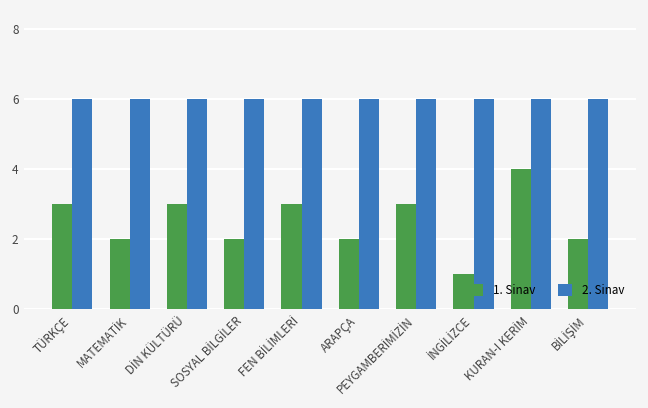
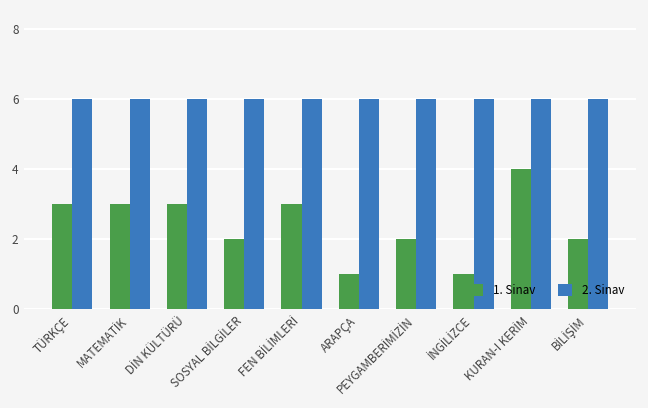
1. Sinav, MATEMATİK: 2 -> 3
1. Sinav, ARAPÇA: 2 -> 1
1. Sinav, PEYGAMBERİMİZİN: 3 -> 2
